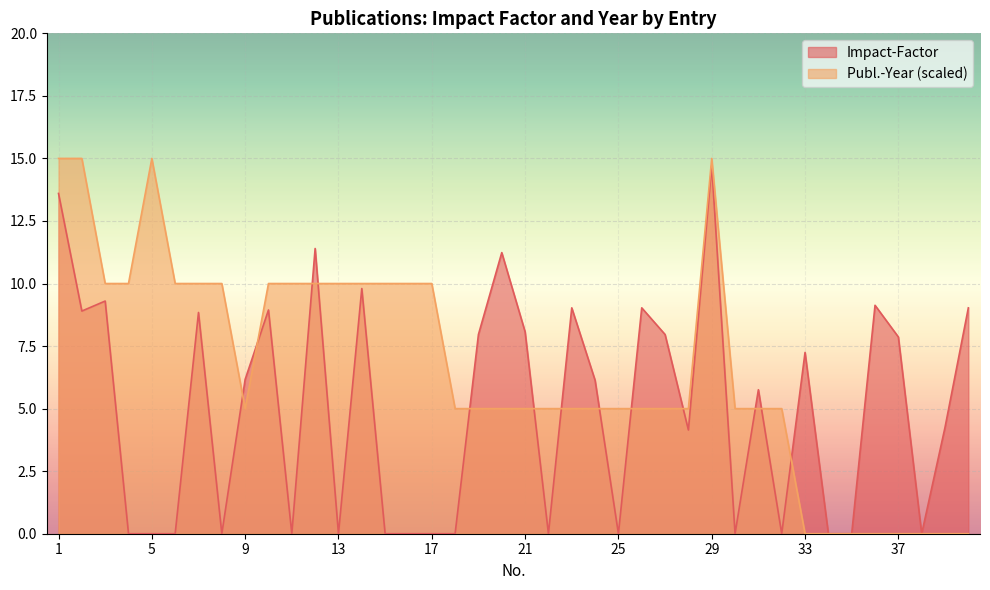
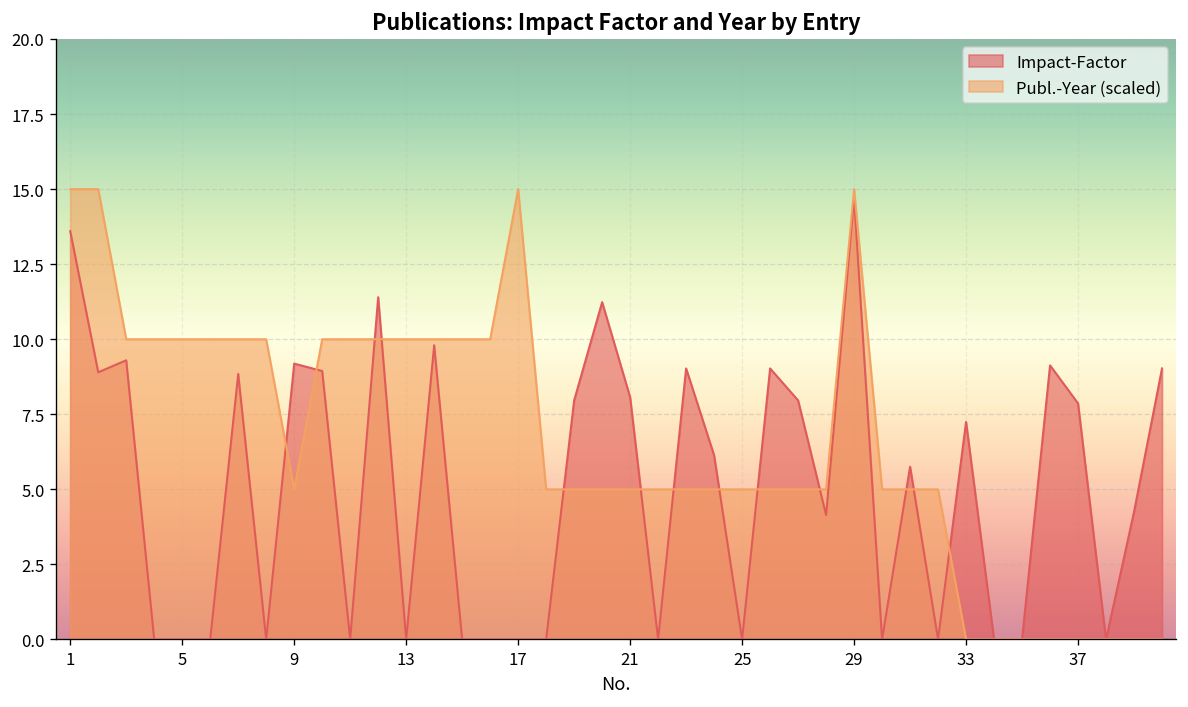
Publ.-Year (scaled), 5: 15.0 -> 10.0
Impact-Factor, 9: 6.2 -> 9.2
Publ.-Year (scaled), 17: 10.0 -> 15.0
